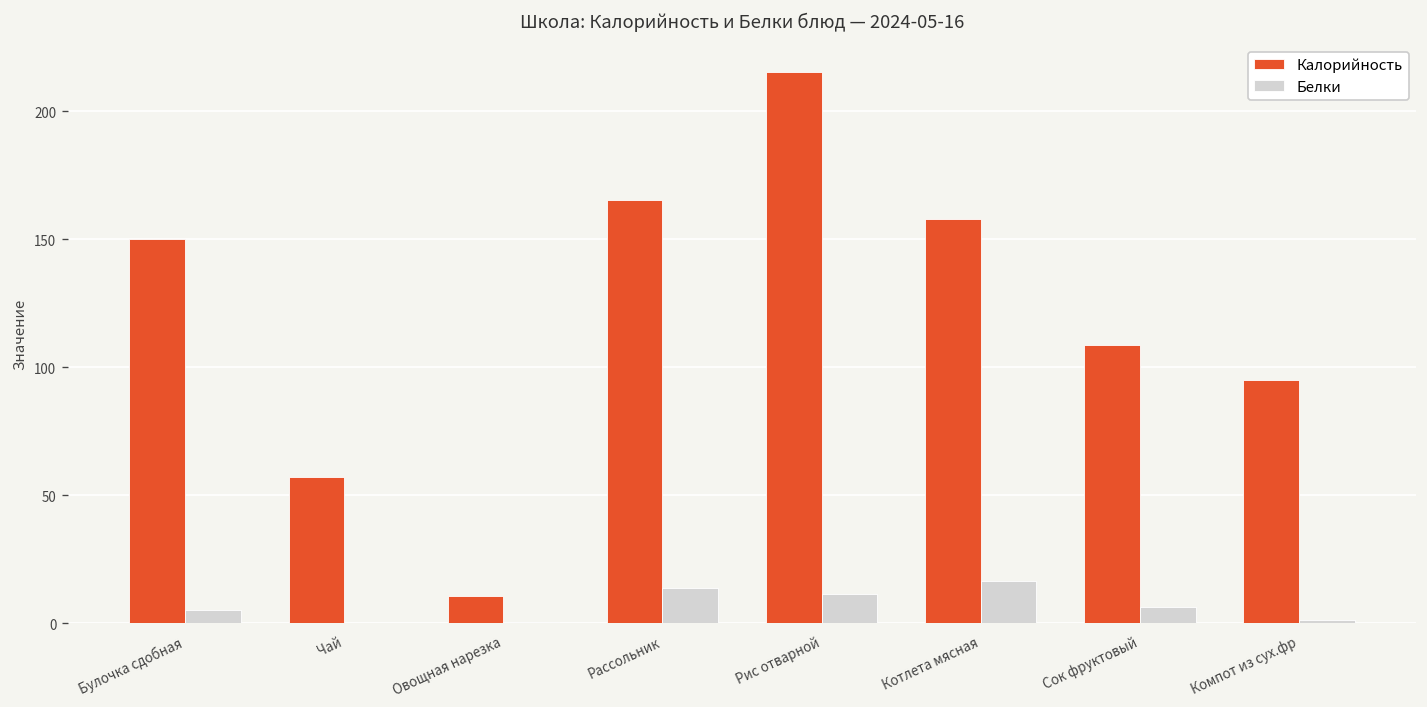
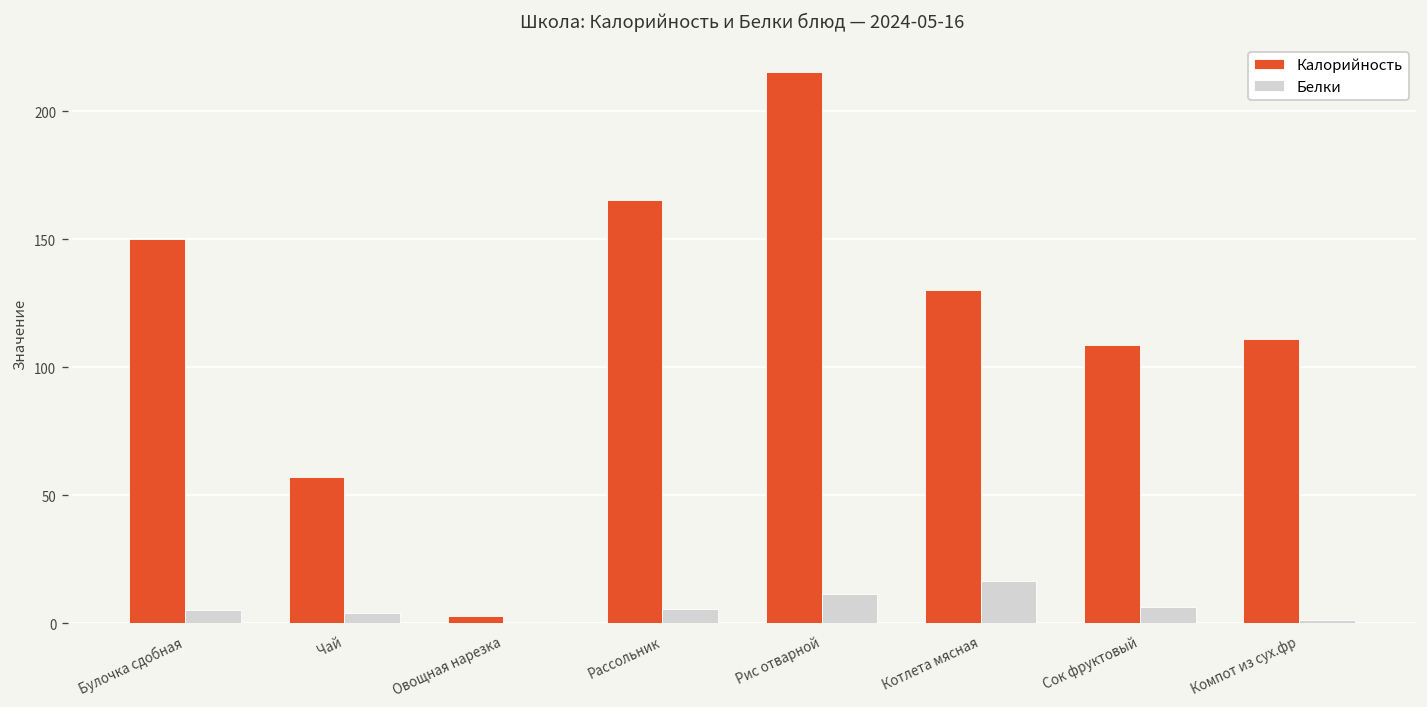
Белки, Чай: 0 -> 4
Калорийность, Овощная нарезка: 11 -> 3
Белки, Рассольник: 14 -> 6
Калорийность, Котлета мясная: 158 -> 130
Калорийность, Компот из сух.фр: 95 -> 111
